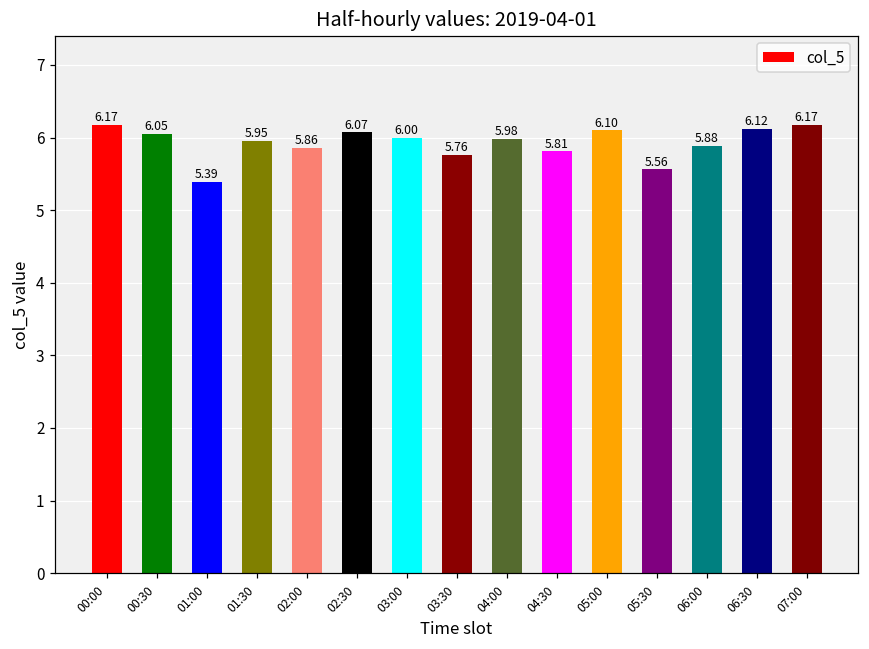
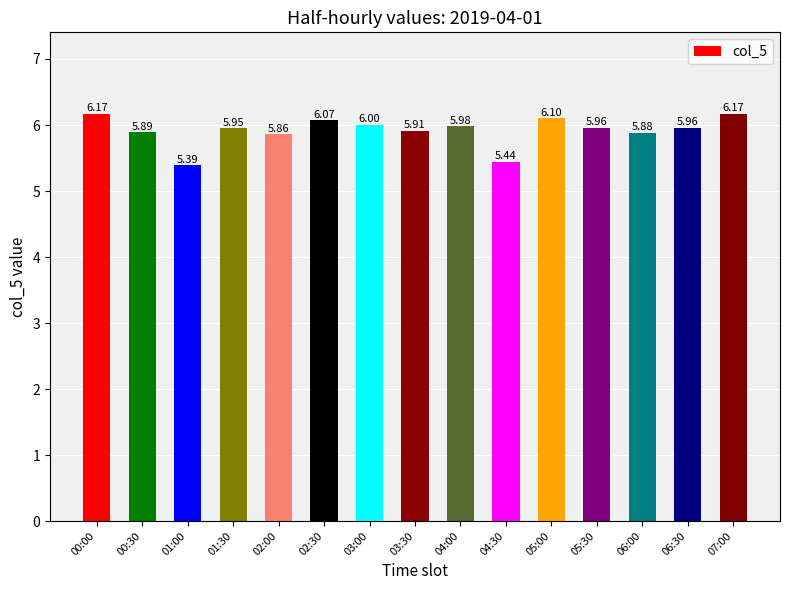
00:30: 6.05 -> 5.89
03:30: 5.76 -> 5.91
04:30: 5.81 -> 5.44
05:30: 5.56 -> 5.96
06:30: 6.12 -> 5.96
